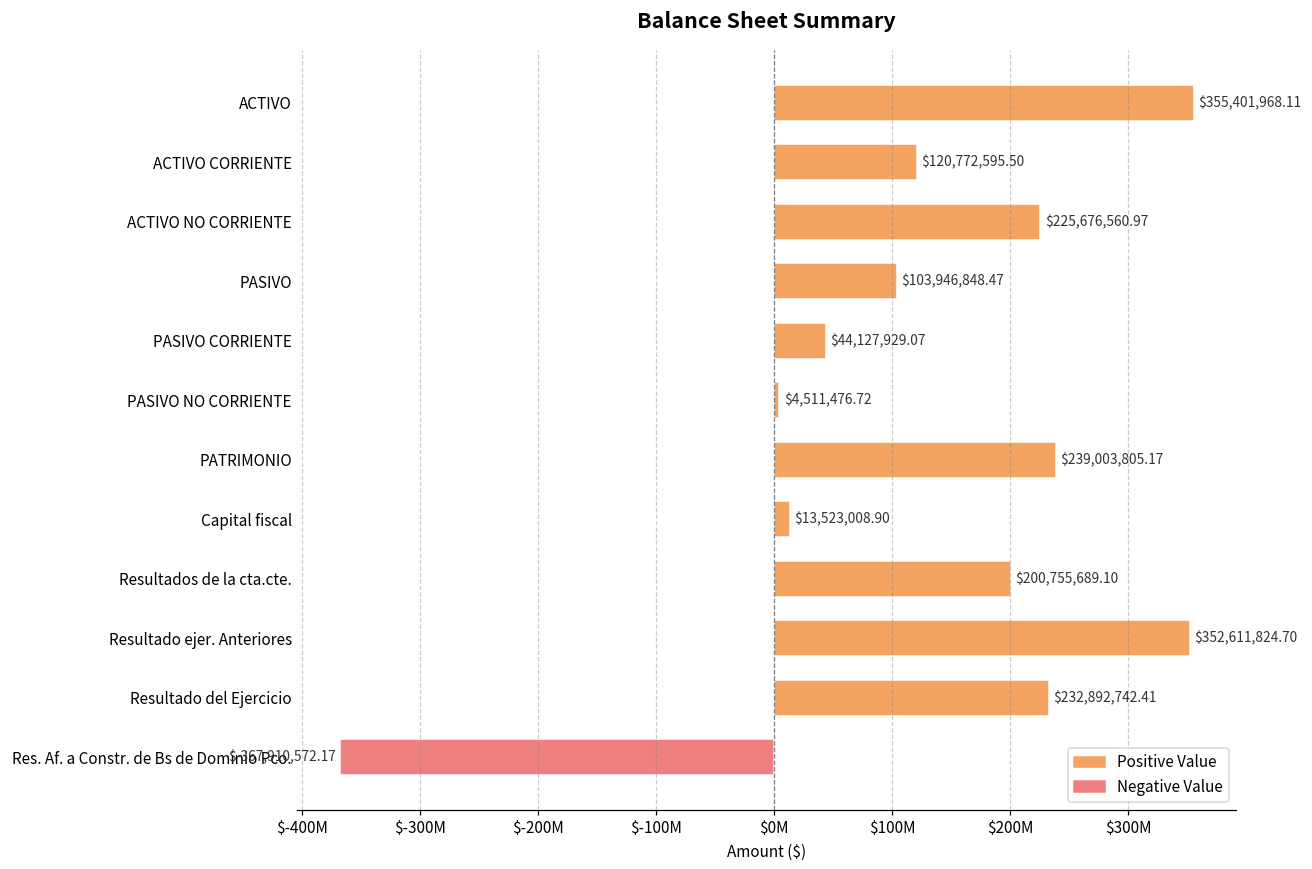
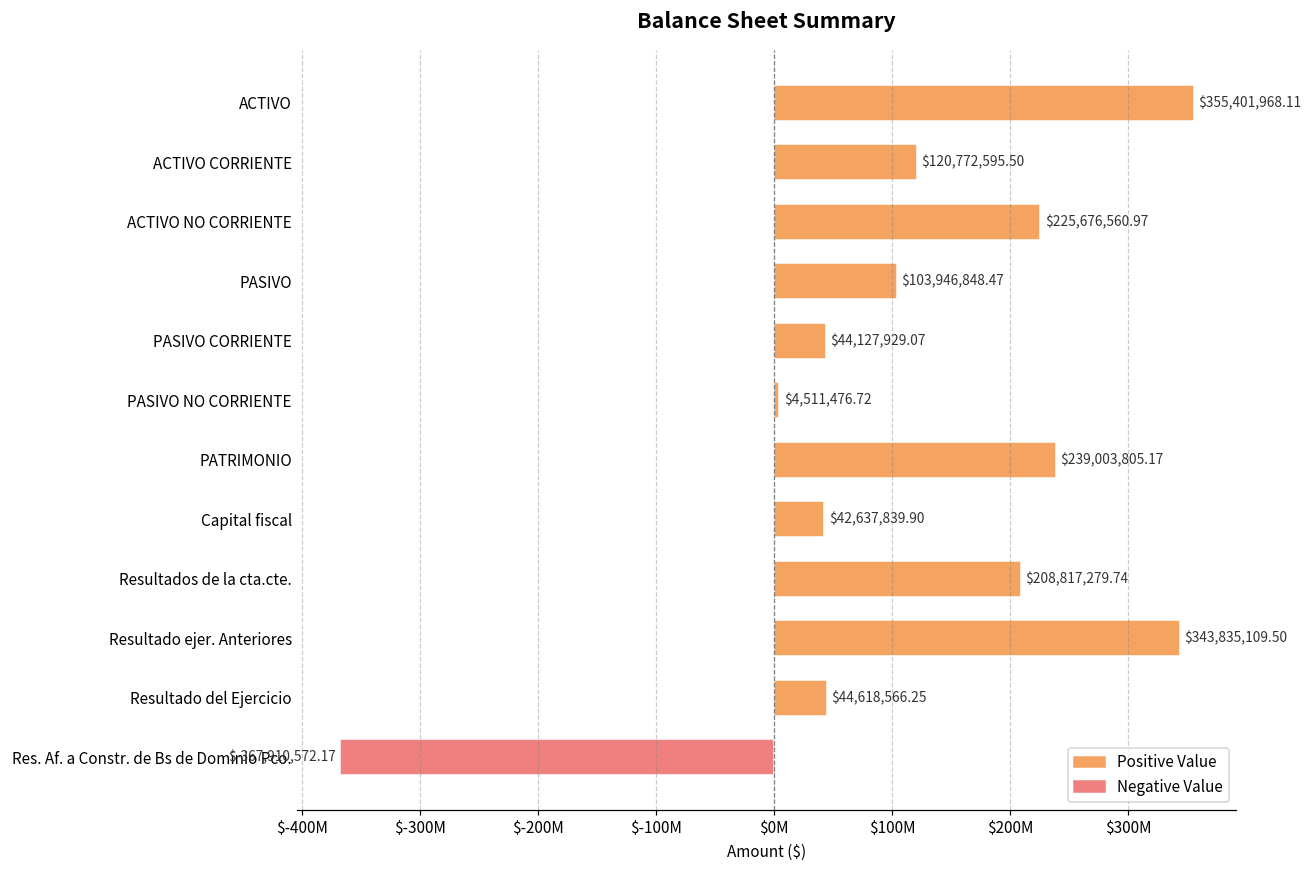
Capital fiscal: $13,523,008.90 -> $42,637,839.90
Resultados de la cta.cte.: $200,755,689.10 -> $208,817,279.74
Resultado ejer. Anteriores: $352,611,824.70 -> $343,835,109.50
Resultado del Ejercicio: $232,892,742.41 -> $44,618,566.25
